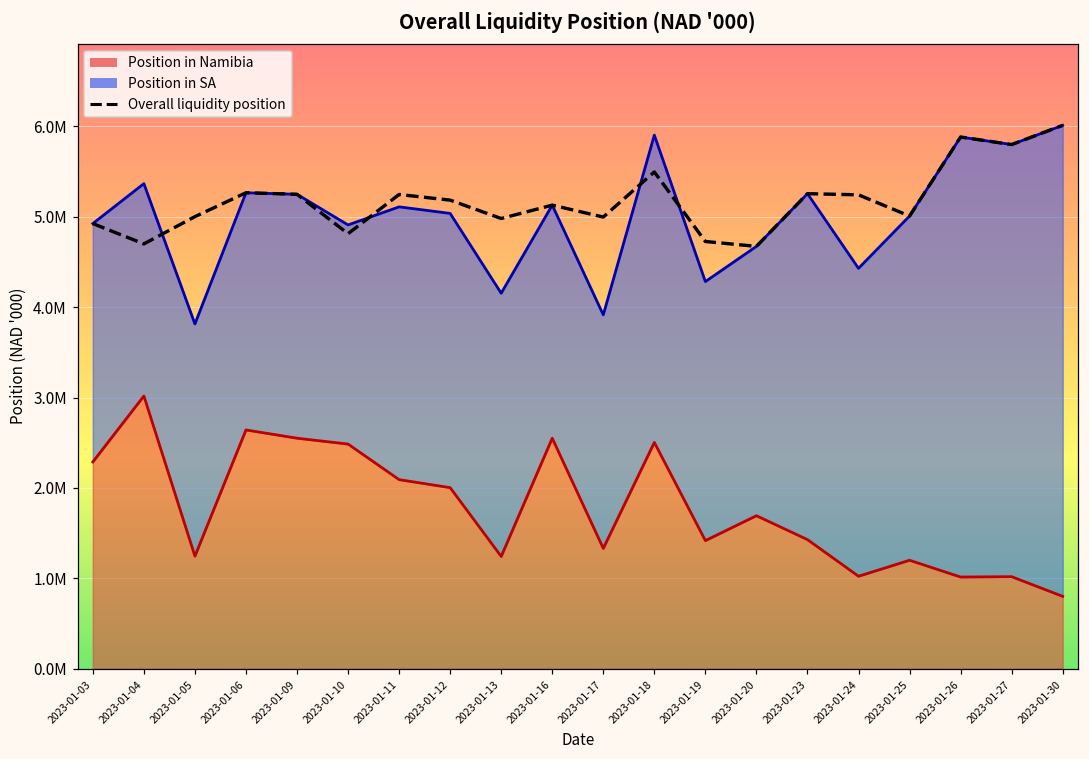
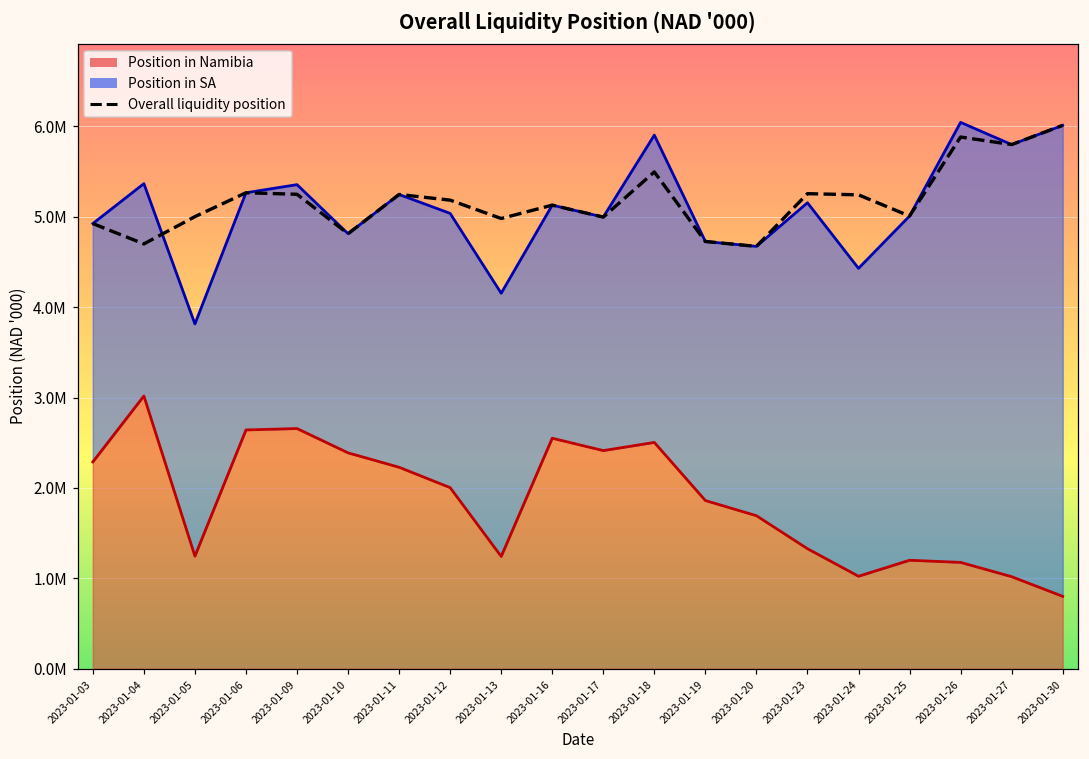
Position in Namibia, 2023-01-09: 2600000 -> 2700000
Position in Namibia, 2023-01-10: 2500000 -> 2400000
Position in Namibia, 2023-01-11: 2100000 -> 2200000
Position in Namibia, 2023-01-17: 1300000 -> 2400000
Position in Namibia, 2023-01-19: 1400000 -> 1900000
Position in Namibia, 2023-01-23: 1400000 -> 1300000
Position in Namibia, 2023-01-26: 1000000 -> 1200000
